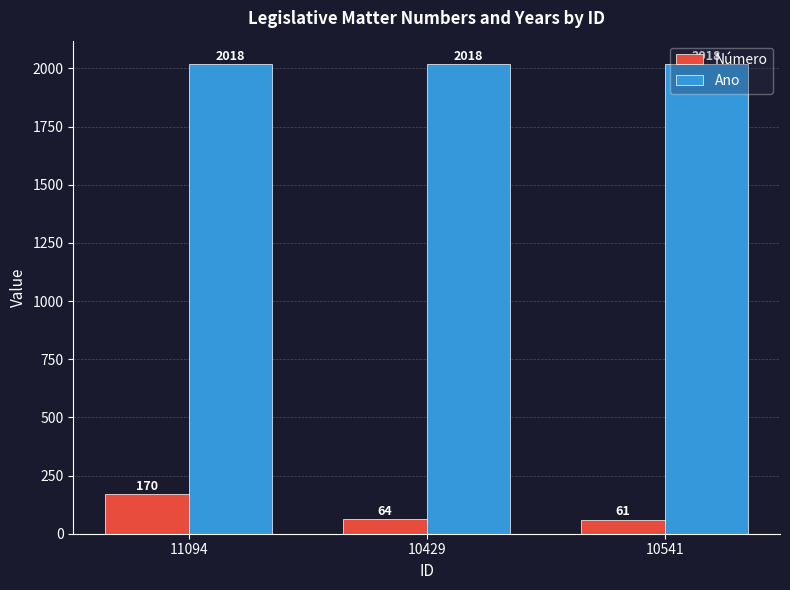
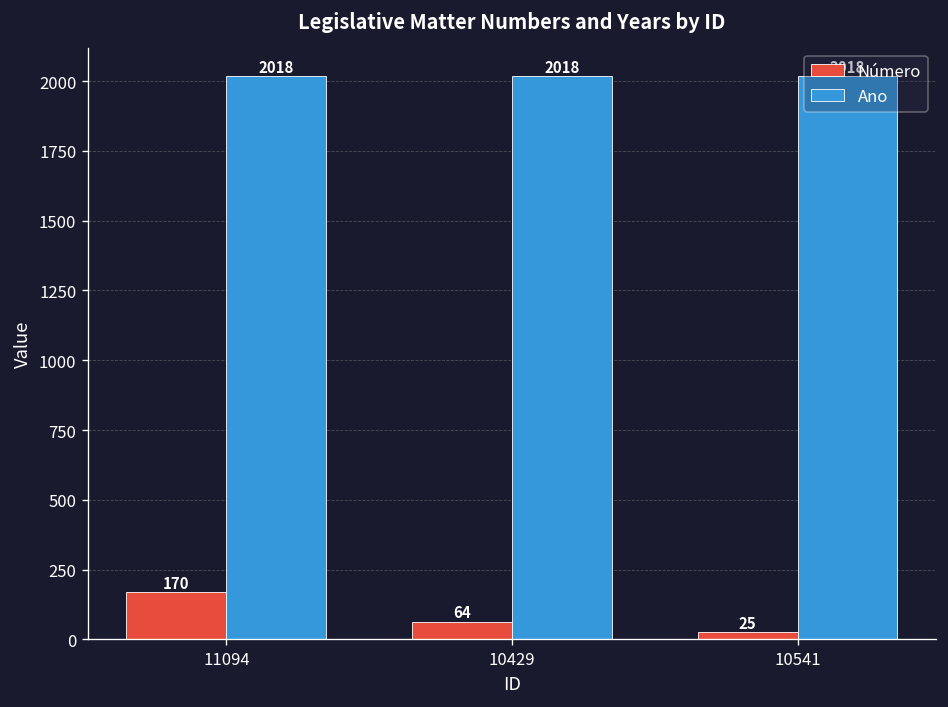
Número, 10541: 61 -> 25
